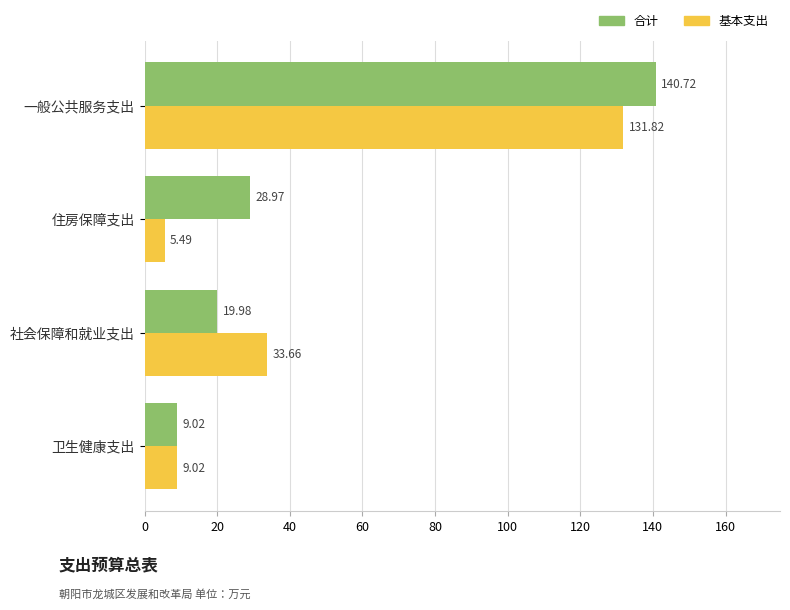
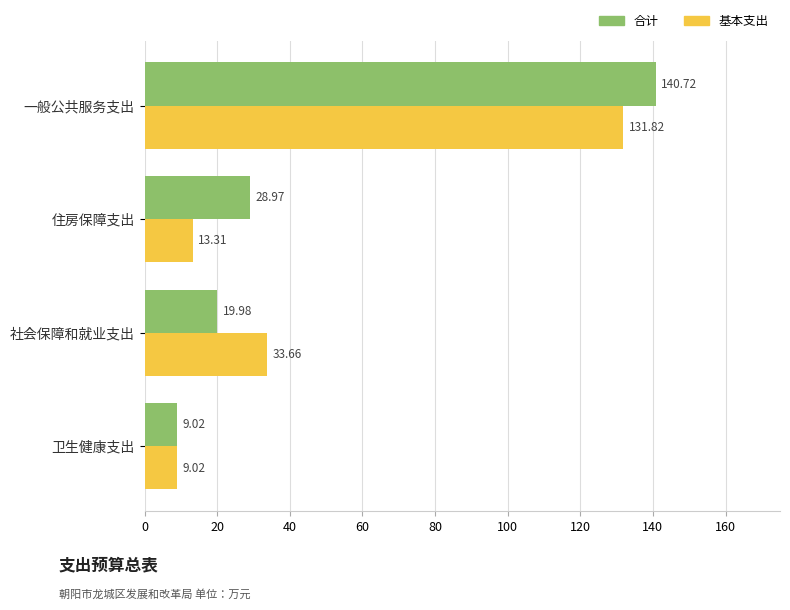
基本支出, 住房保障支出: 5.49 -> 13.31
